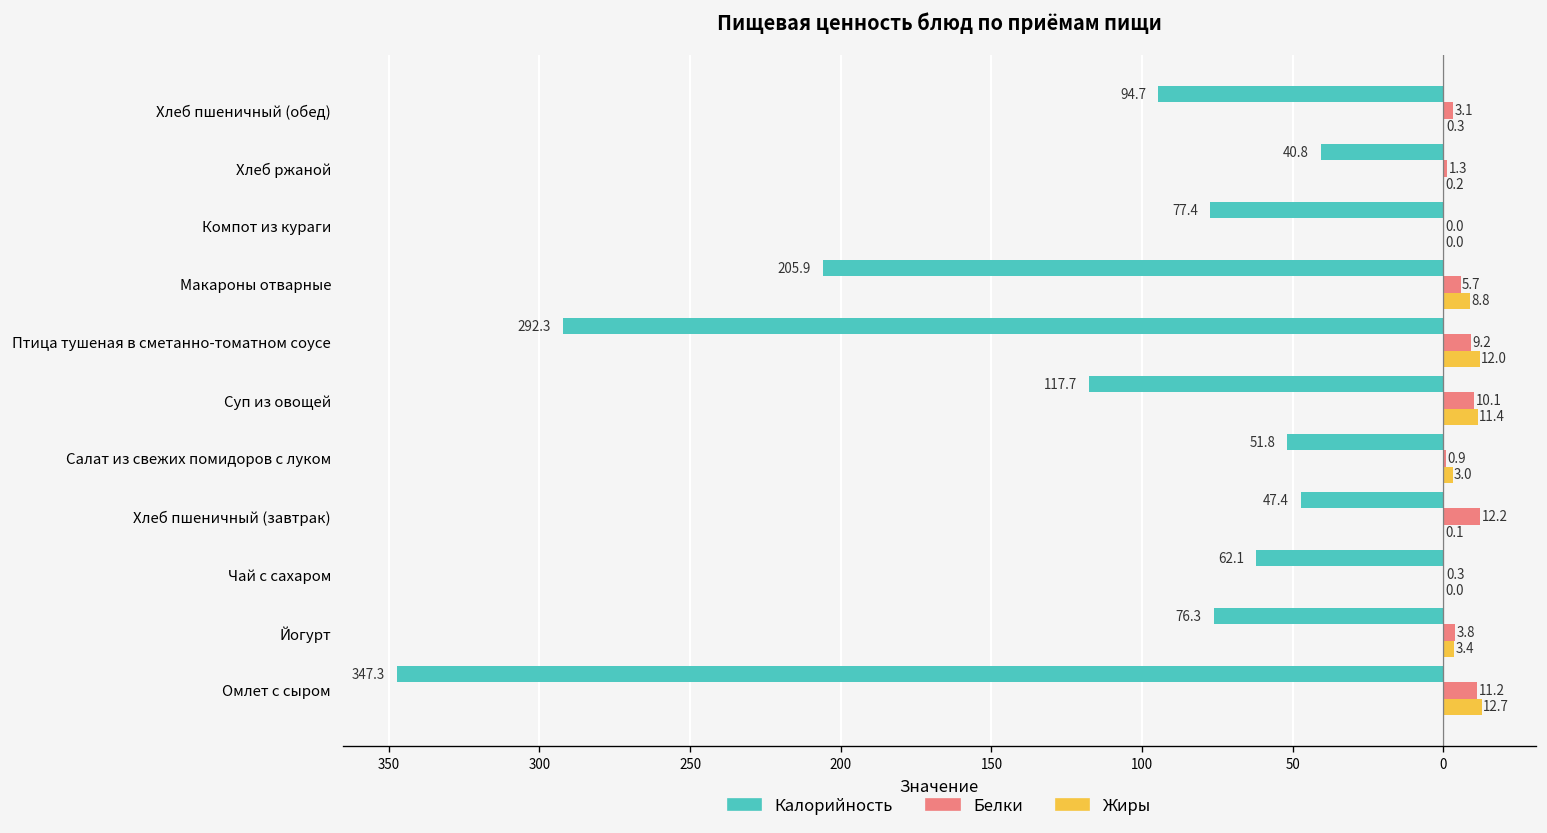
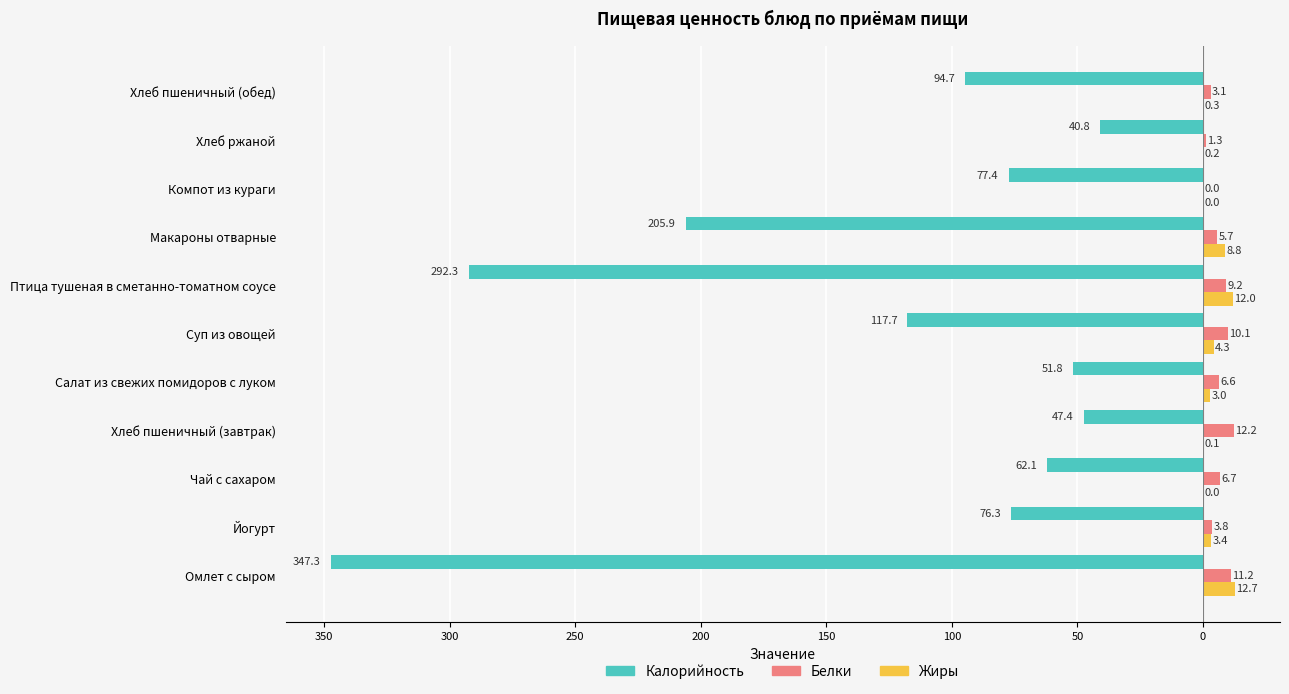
Жиры, Суп из овощей: 11.4 -> 4.3
Белки, Салат из свежих помидоров с луком: 0.9 -> 6.6
Белки, Чай с сахаром: 0.3 -> 6.7
